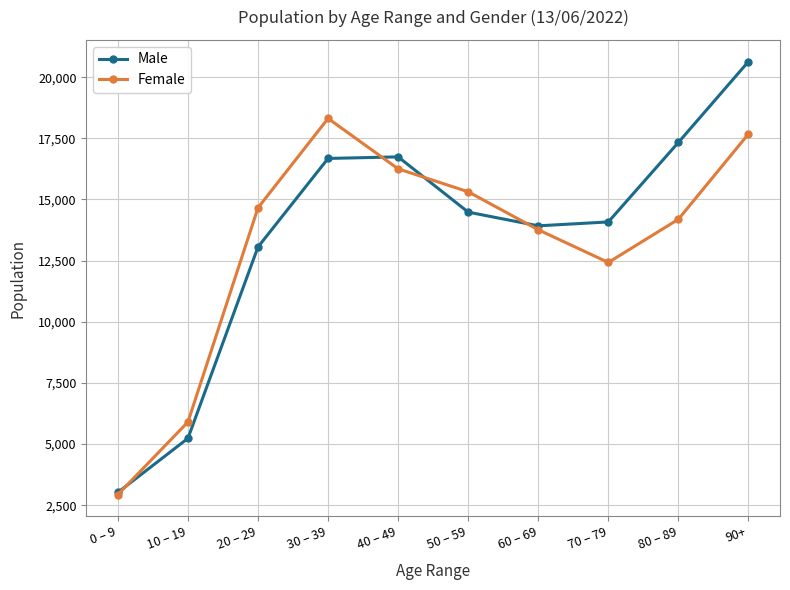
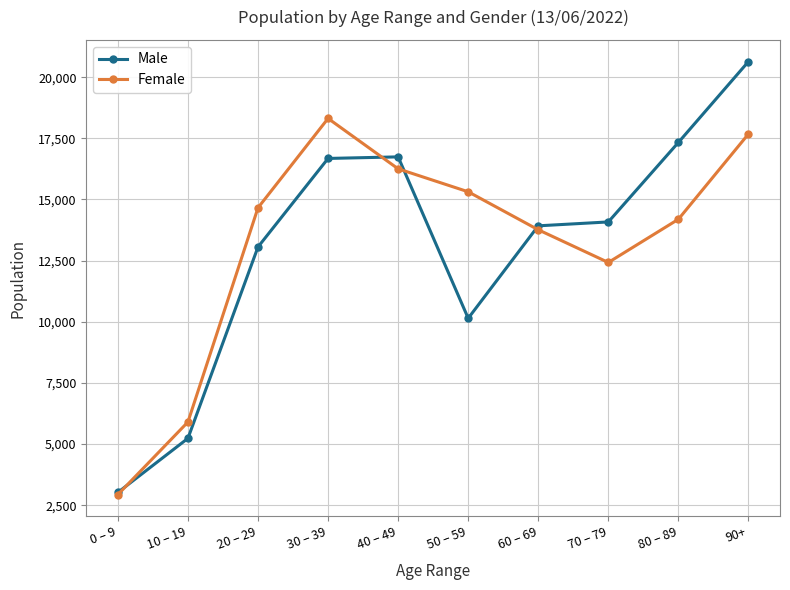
Male, 50 – 59: 14,500 -> 10,100
